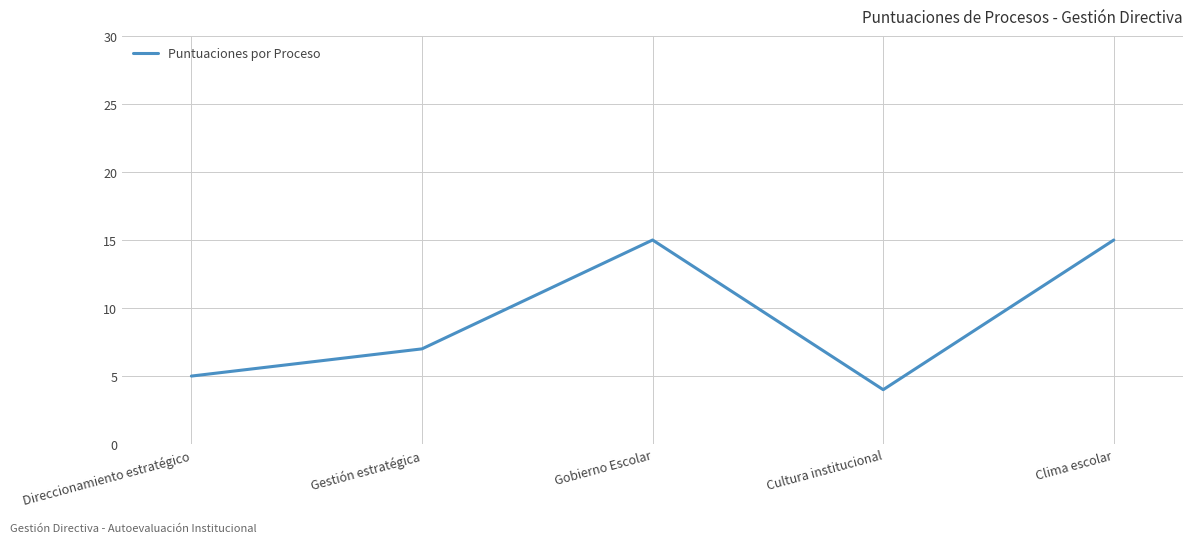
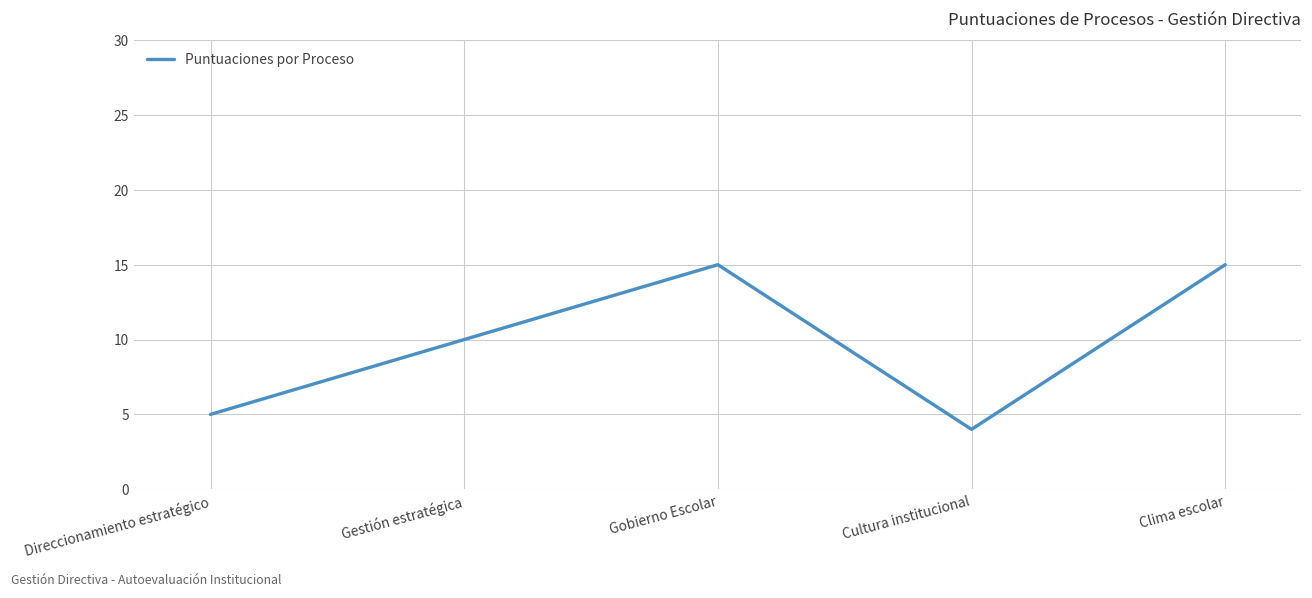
Gestión estratégica: 7 -> 10
